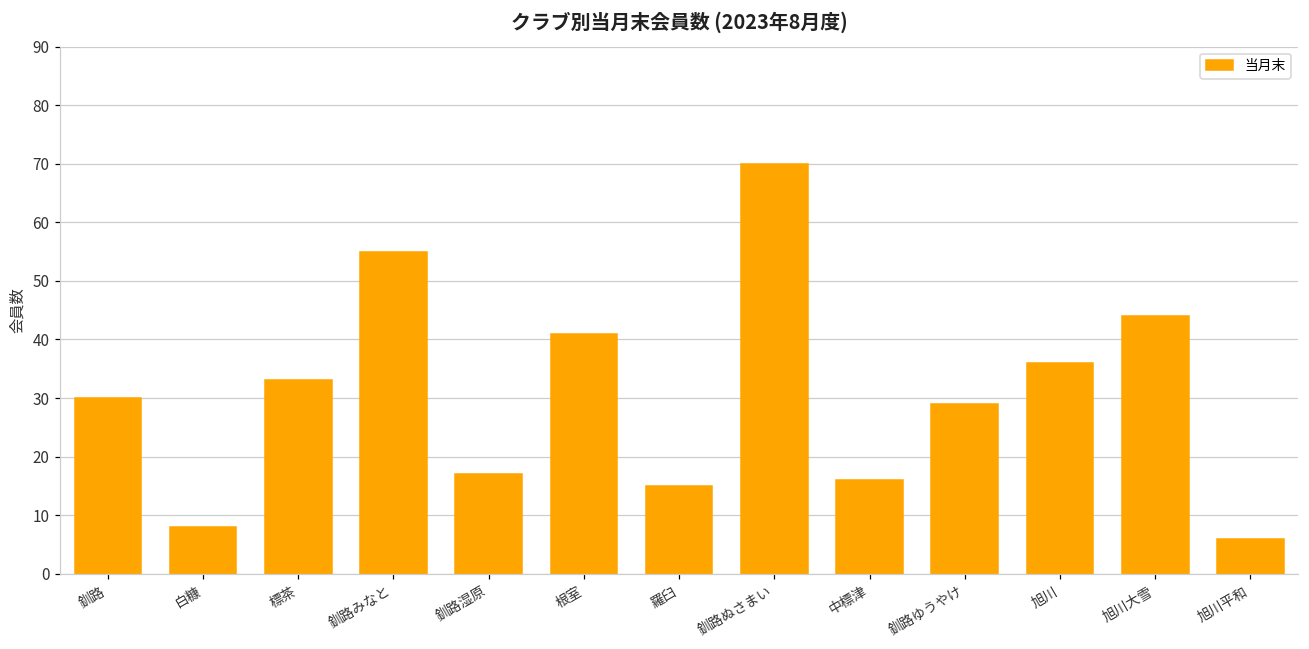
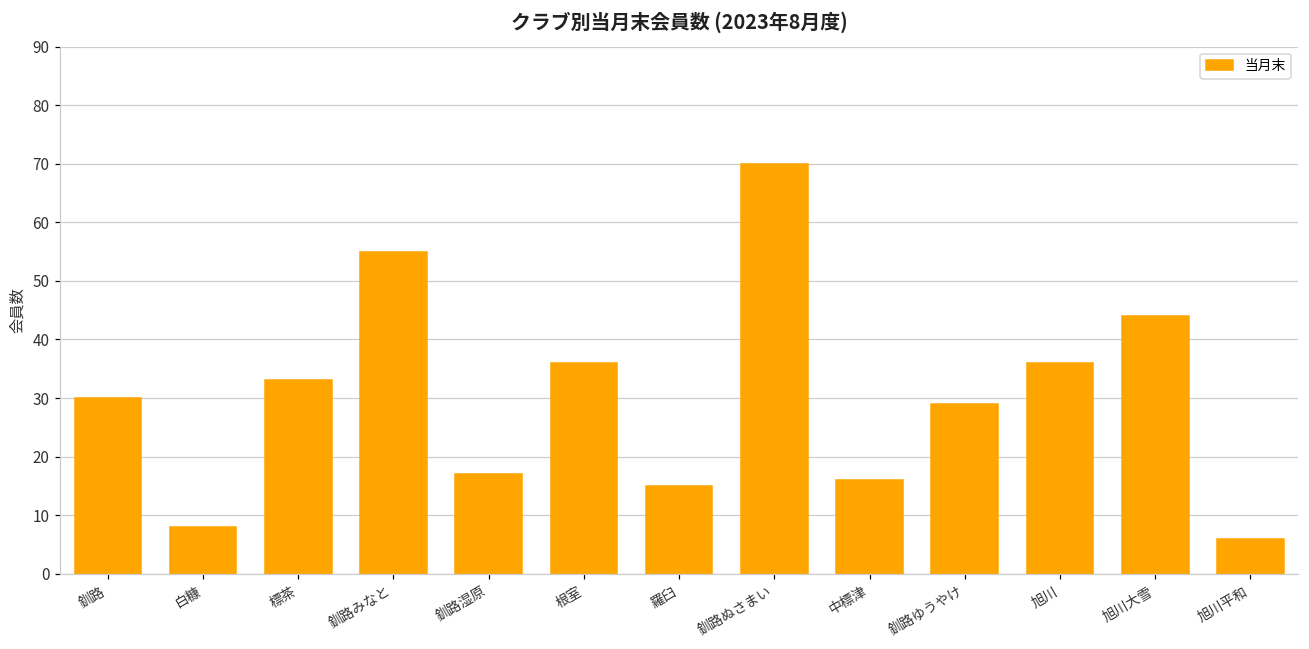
根室: 41 -> 36
